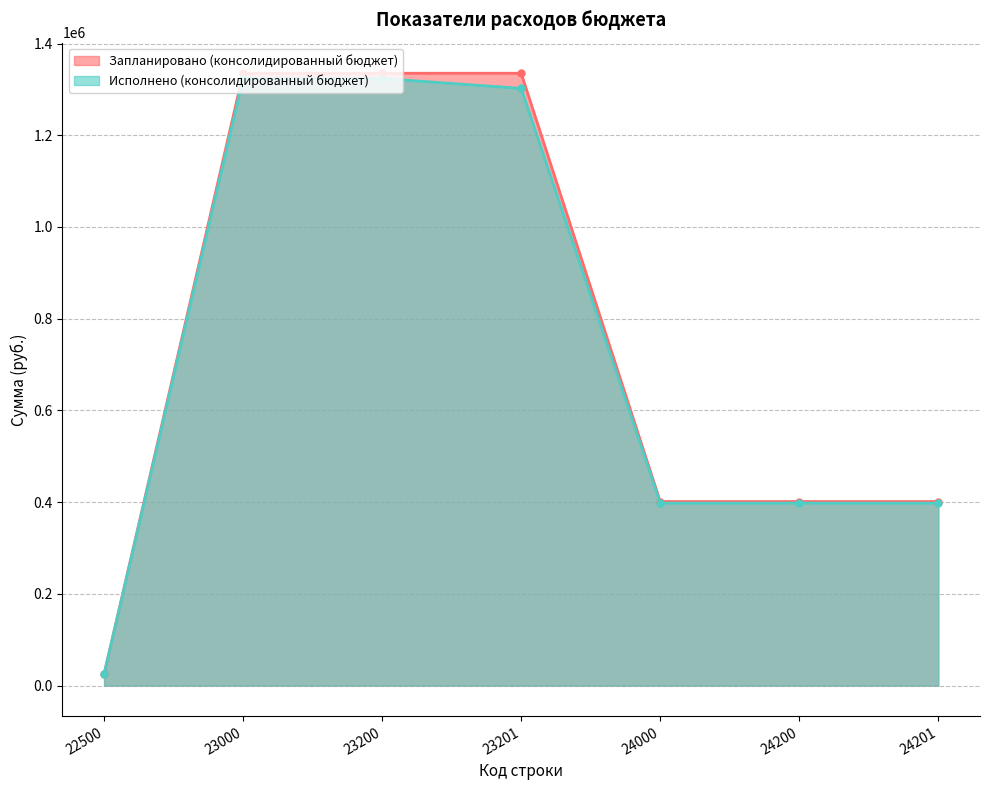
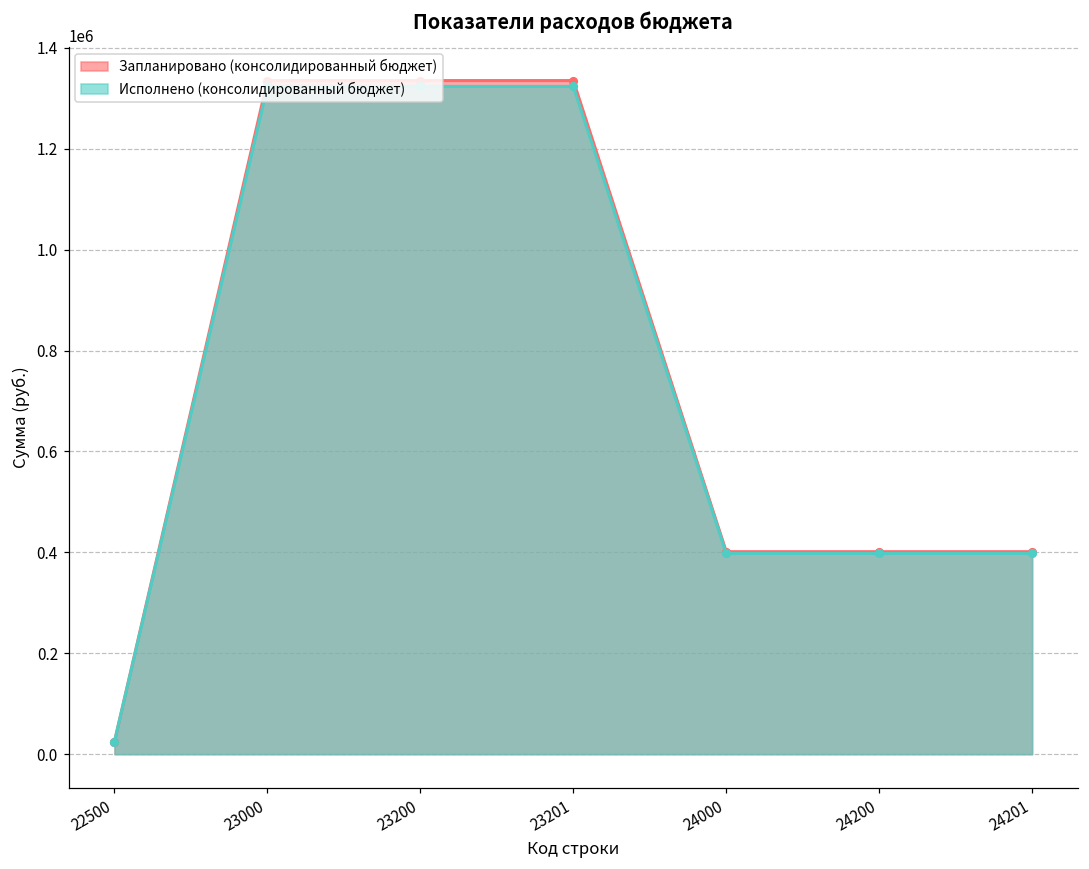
Исполнено (консолидированный бюджет), 23201: 1300000 -> 1320000
